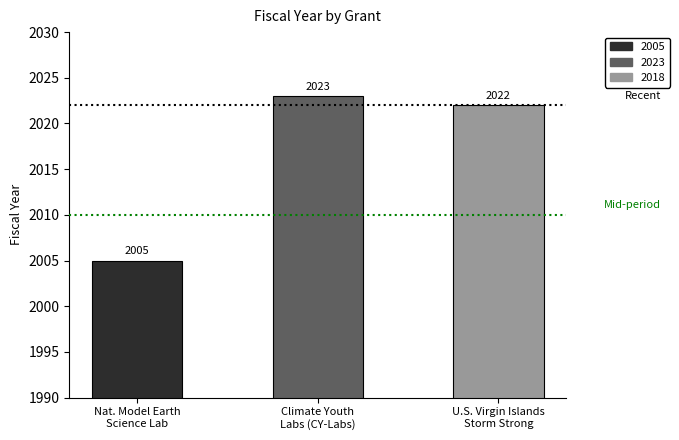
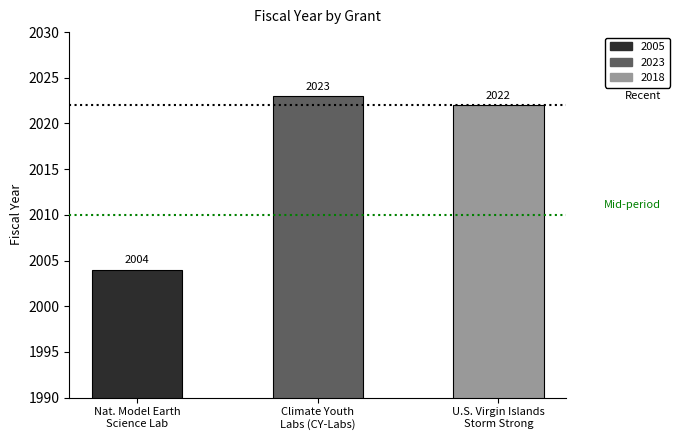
Nat. Model Earth Science Lab: 2005 -> 2004
